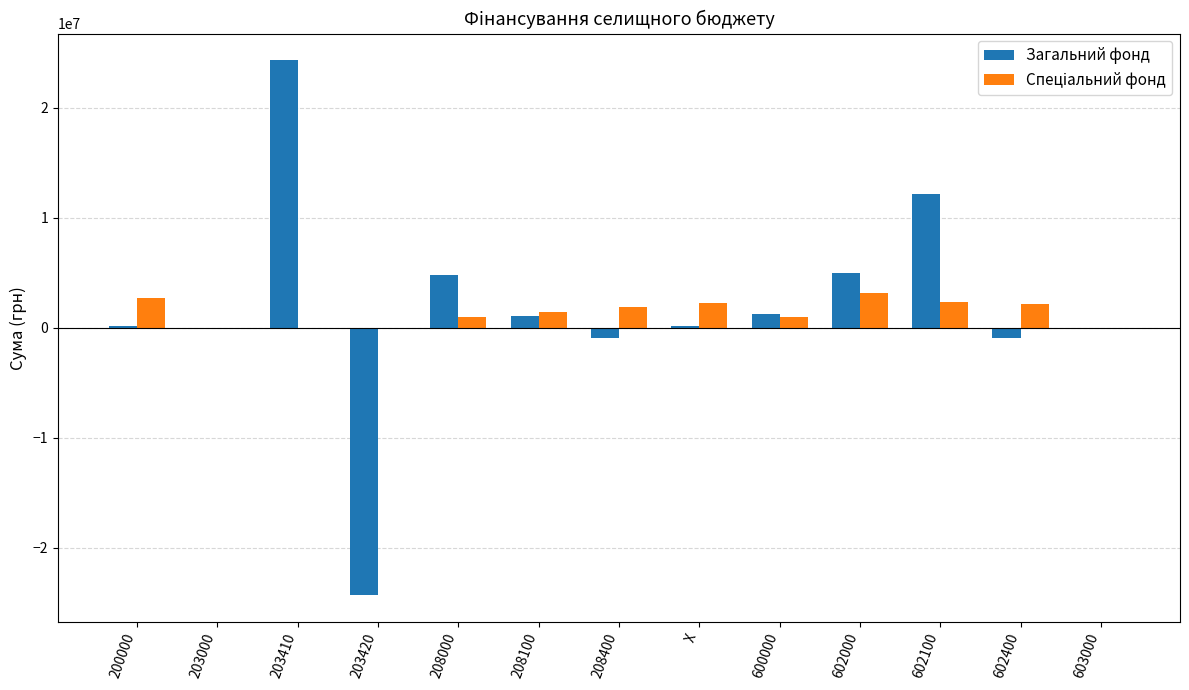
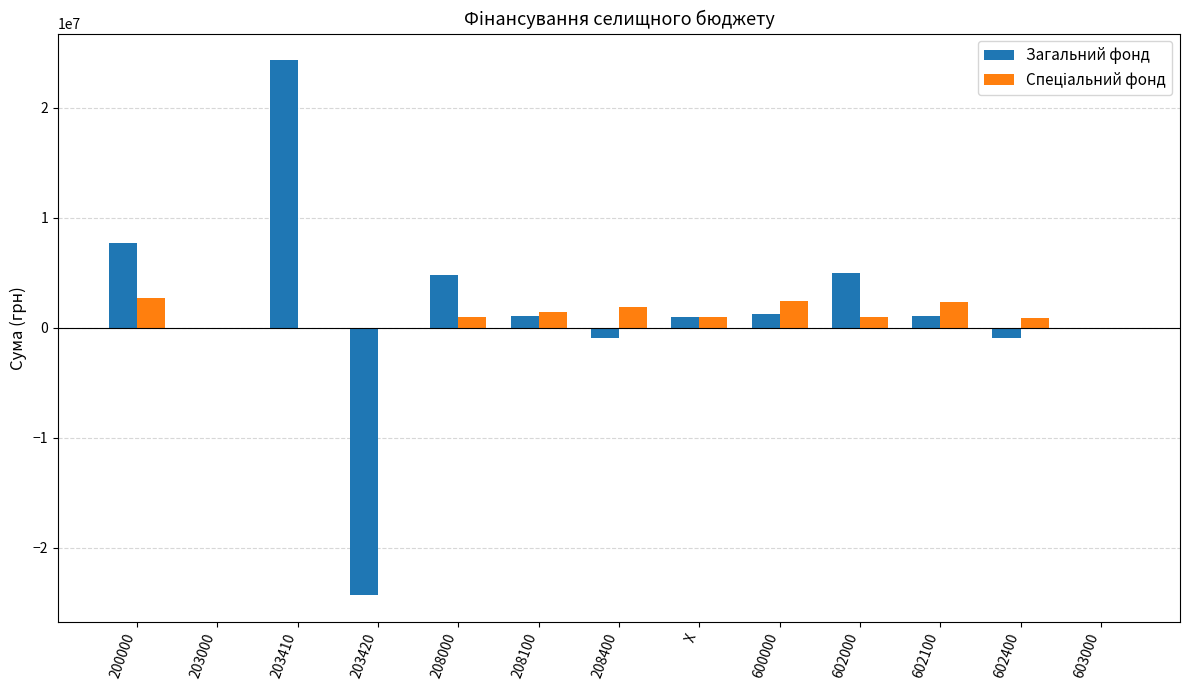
Загальний фонд, 200000: 200000 -> 7700000
Загальний фонд, X: 200000 -> 900000
Спеціальний фонд, X: 2200000 -> 1000000
Спеціальний фонд, 600000: 1000000 -> 2400000
Спеціальний фонд, 602000: 3200000 -> 1000000
Загальний фонд, 602100: 12100000 -> 1100000
Спеціальний фонд, 602400: 2100000 -> 900000
